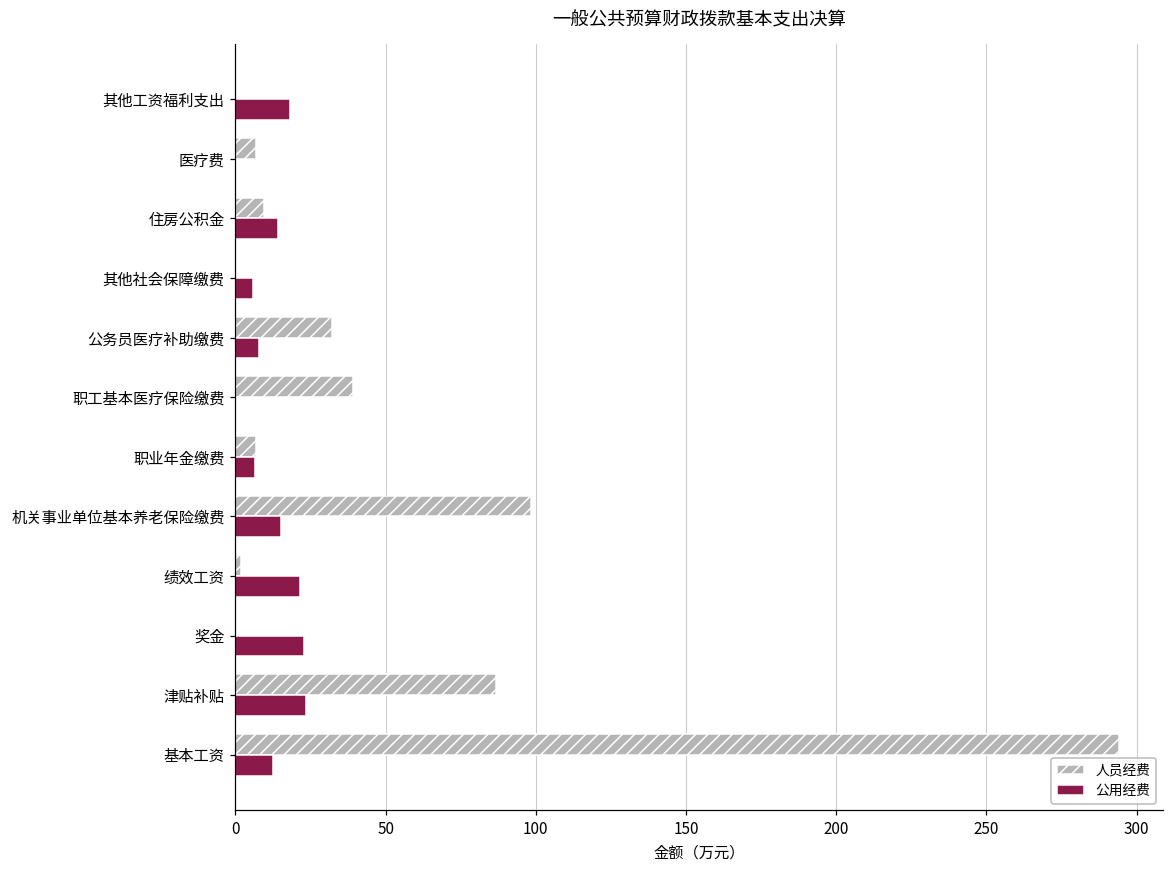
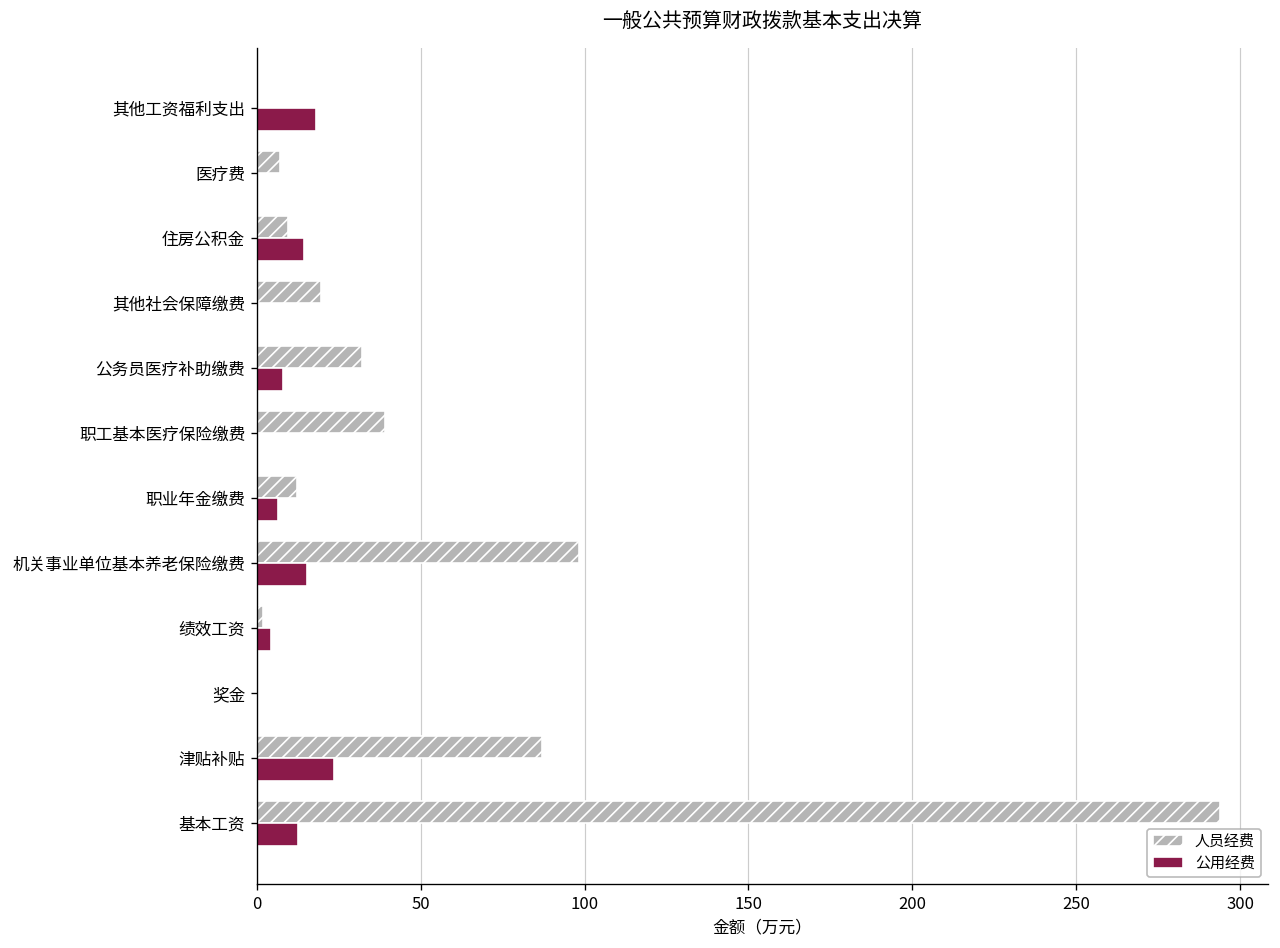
人员经费, 其他社会保障缴费: 0 -> 20
公用经费, 其他社会保障缴费: 6 -> 0
人员经费, 职业年金缴费: 7 -> 12
公用经费, 绩效工资: 22 -> 4
公用经费, 奖金: 23 -> 0
